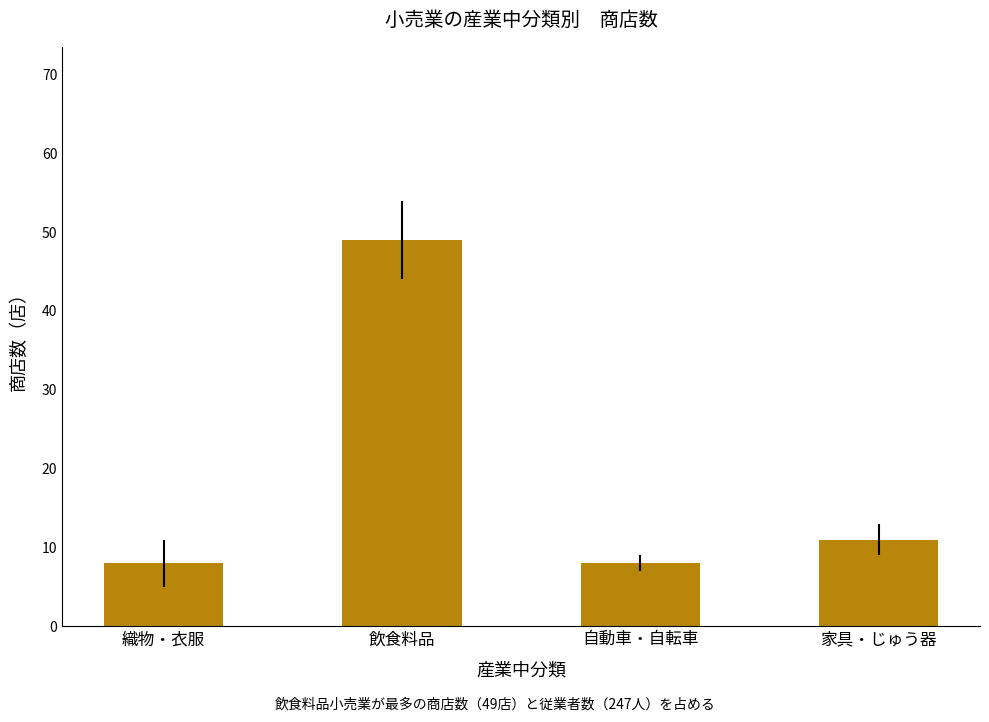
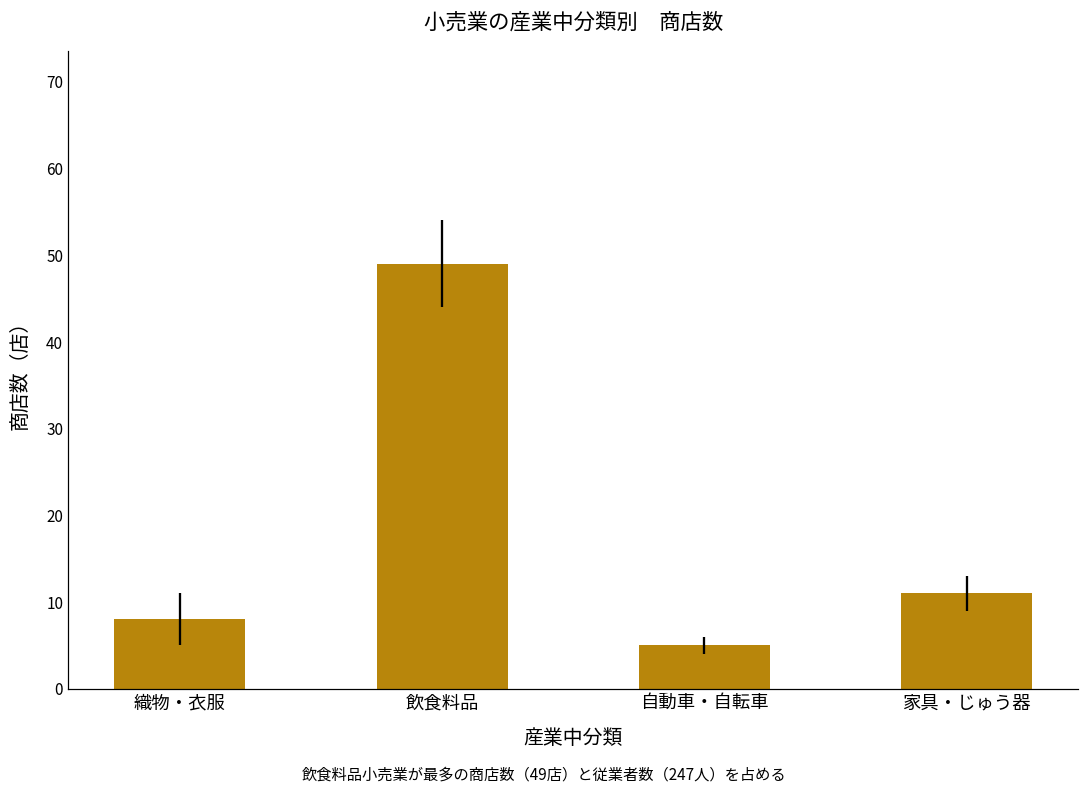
自動車・自転車: 8 -> 5
